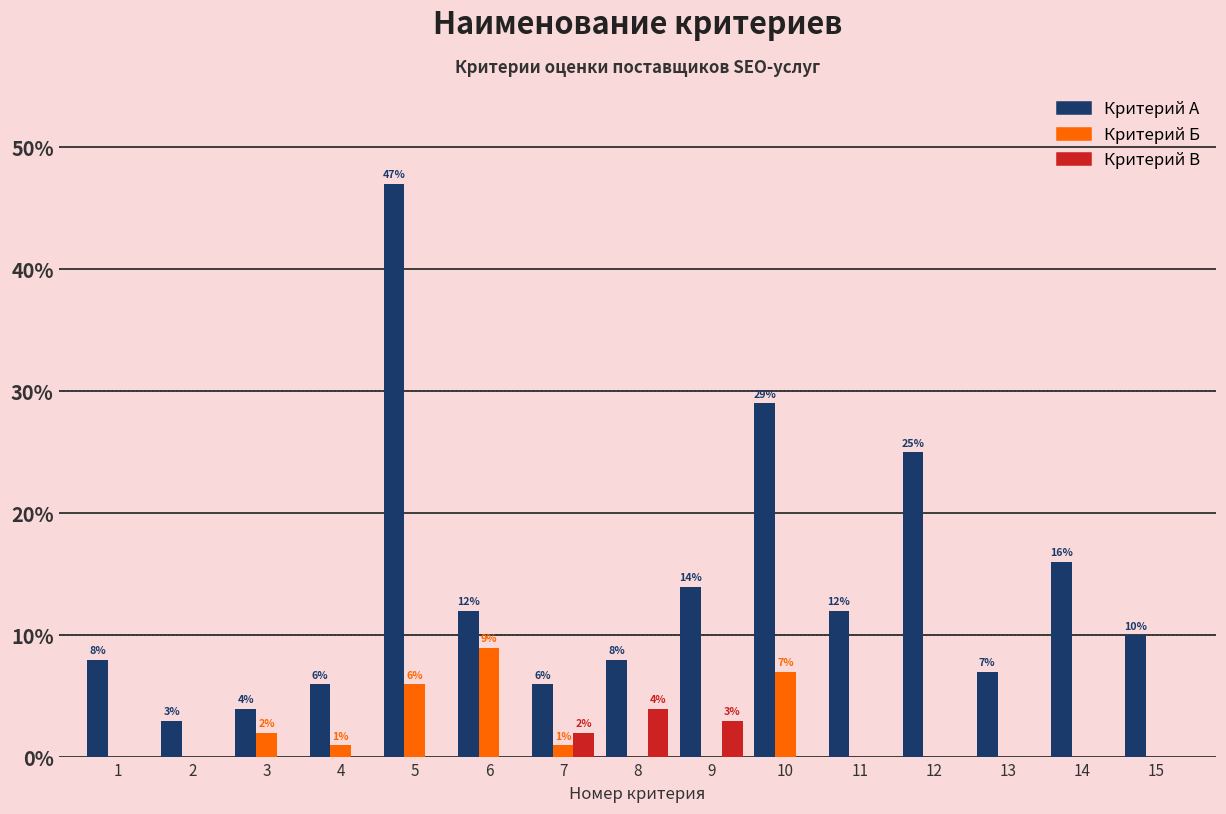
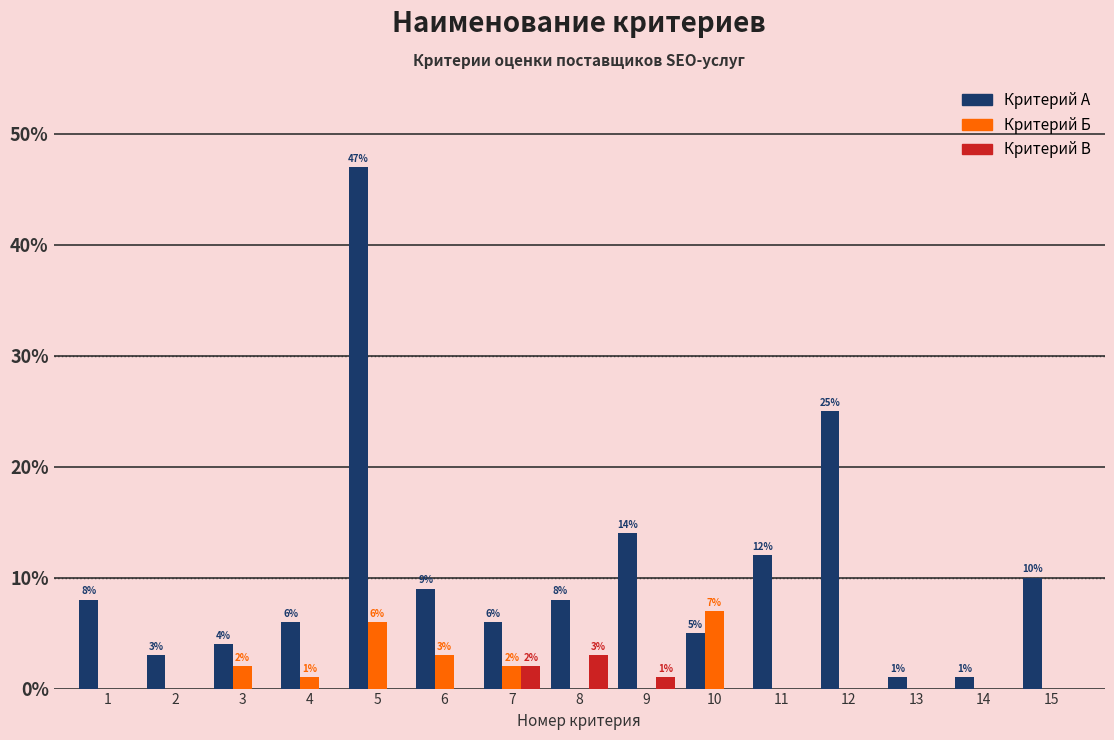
Критерий А, 6: 12% -> 9%
Критерий Б, 6: 9% -> 3%
Критерий Б, 7: 1% -> 2%
Критерий В, 8: 4% -> 3%
Критерий В, 9: 3% -> 1%
Критерий А, 10: 29% -> 5%
Критерий А, 13: 7% -> 1%
Критерий А, 14: 16% -> 1%
